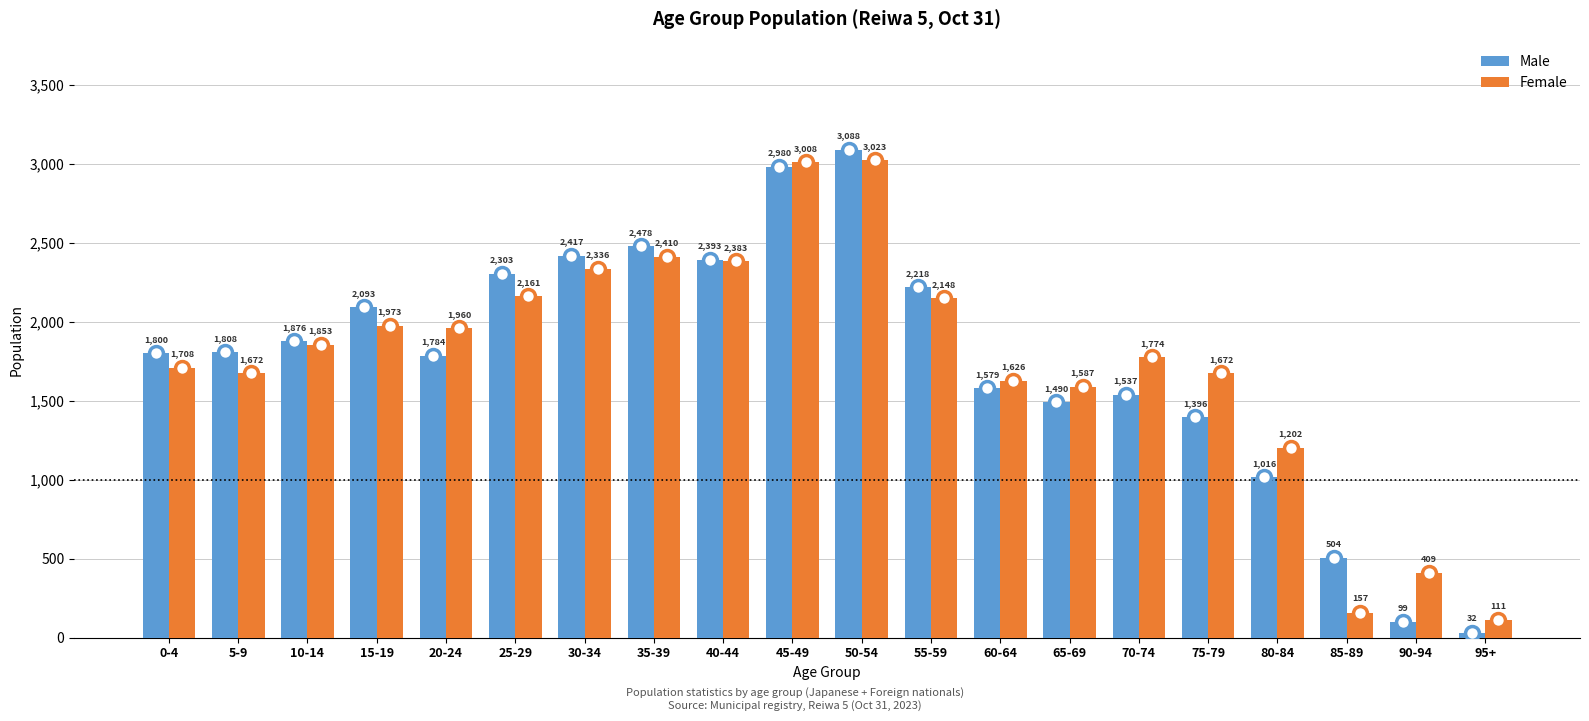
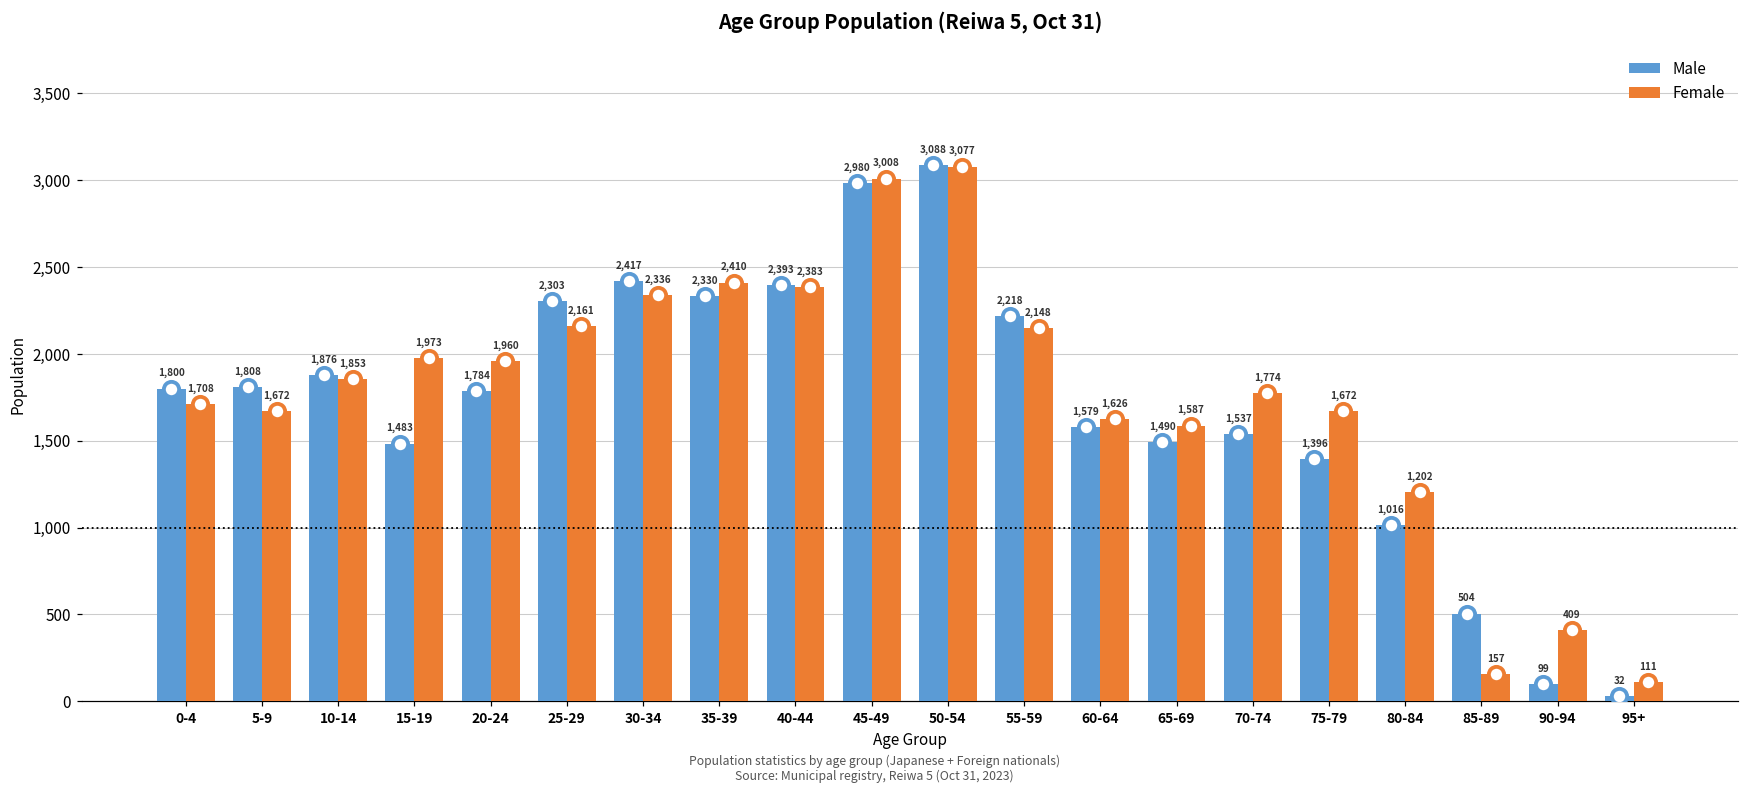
Male, 15-19: 2,093 -> 1,483
Male, 35-39: 2,478 -> 2,330
Female, 50-54: 3,023 -> 3,077
